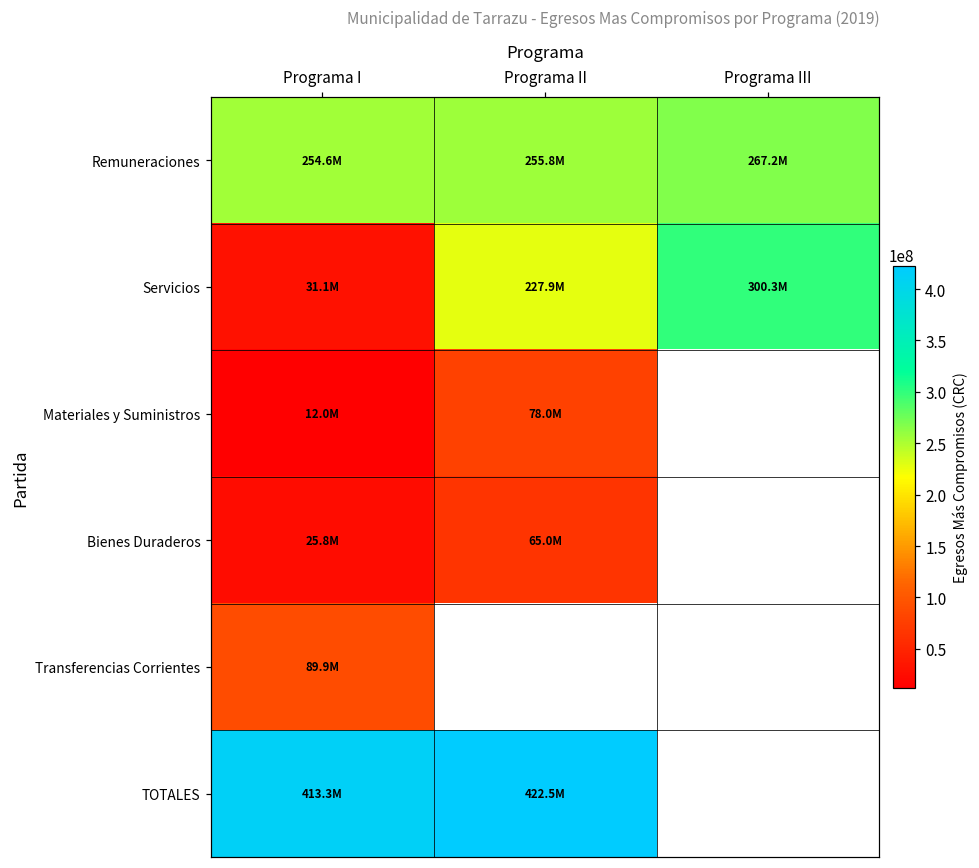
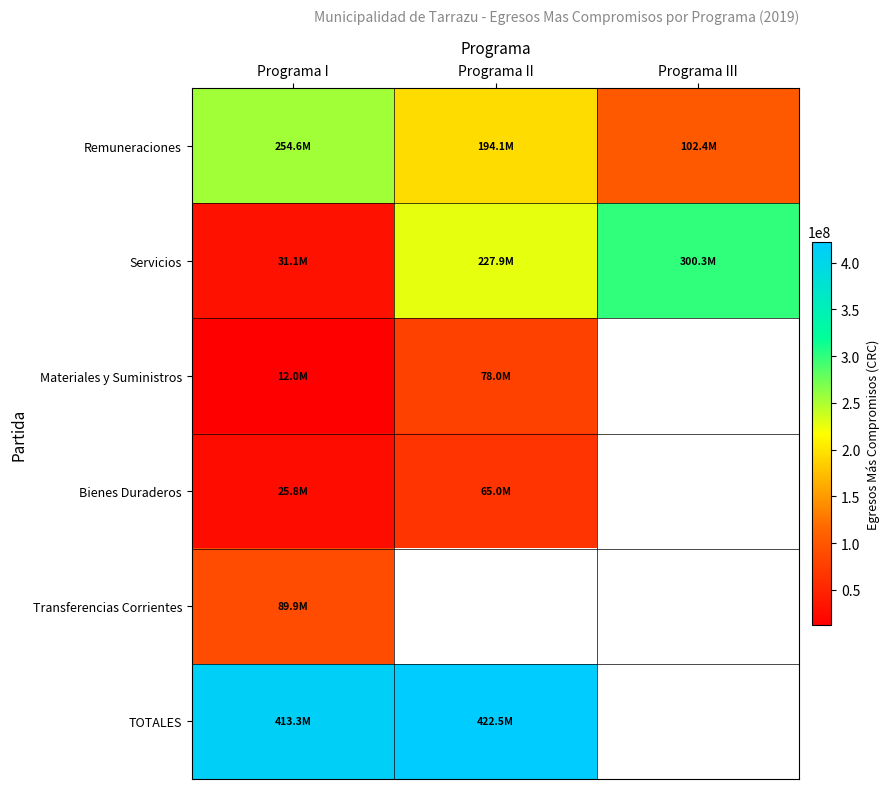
Remuneraciones, Programa II: 255.8M -> 194.1M
Remuneraciones, Programa III: 267.2M -> 102.4M
